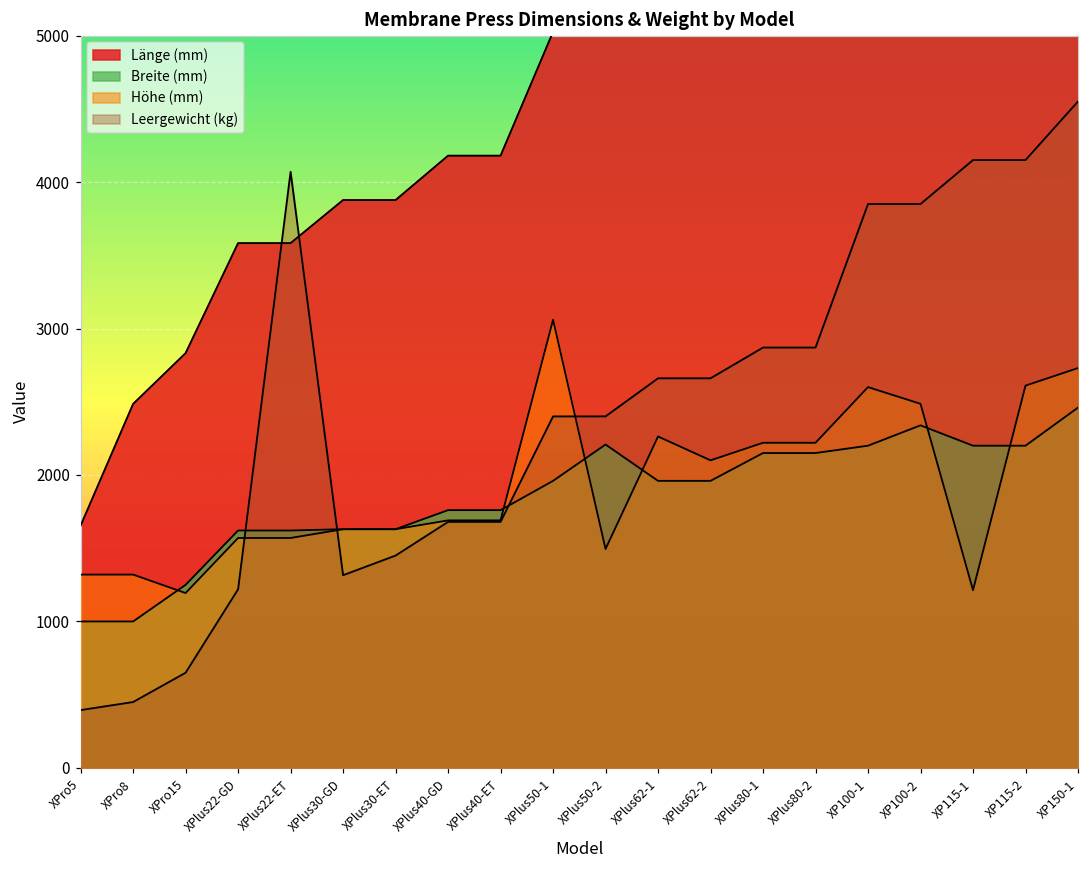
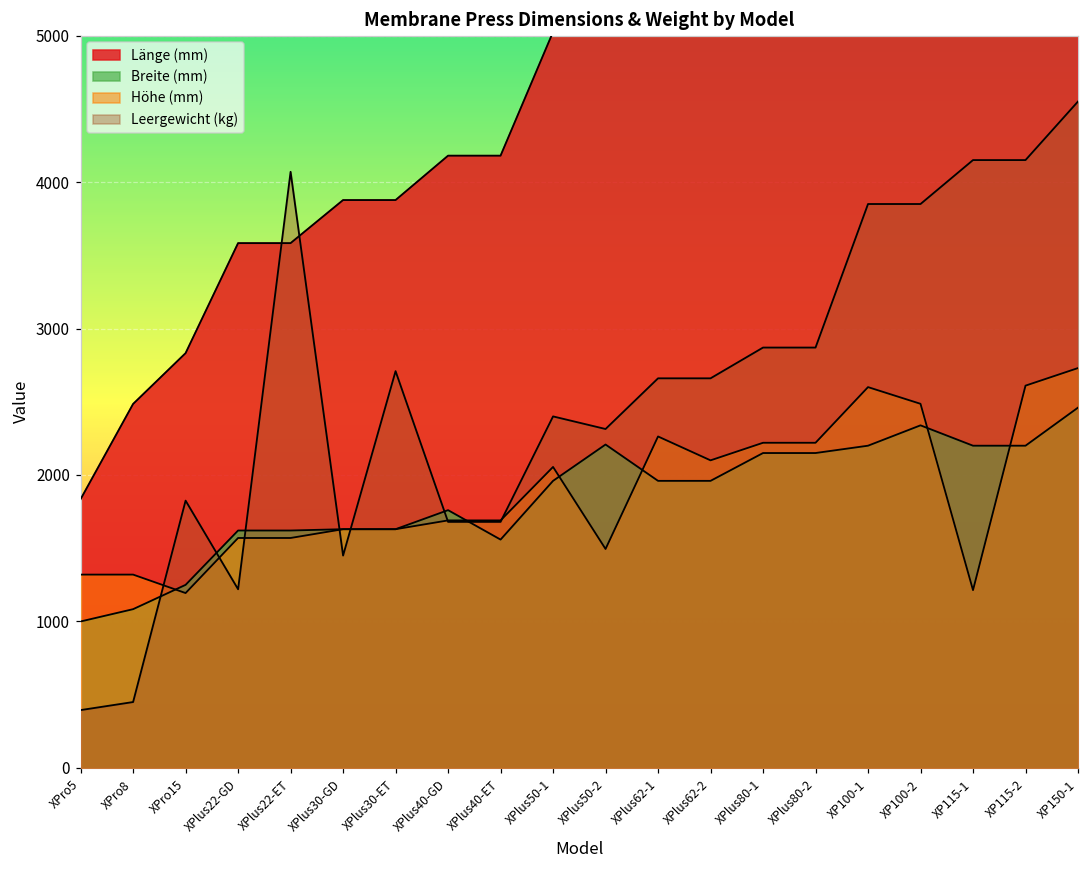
Länge (mm), XPro5: 1650 -> 1840
Breite (mm), XPro8: 1000 -> 1080
Leergewicht (kg), XPro15: 650 -> 1830
Leergewicht (kg), XPlus30-GD: 1320 -> 1450
Leergewicht (kg), XPlus30-ET: 1450 -> 2710
Breite (mm), XPlus40-ET: 1760 -> 1560
Höhe (mm), XPlus50-1: 3060 -> 2060
Leergewicht (kg), XPlus50-2: 2400 -> 2310
